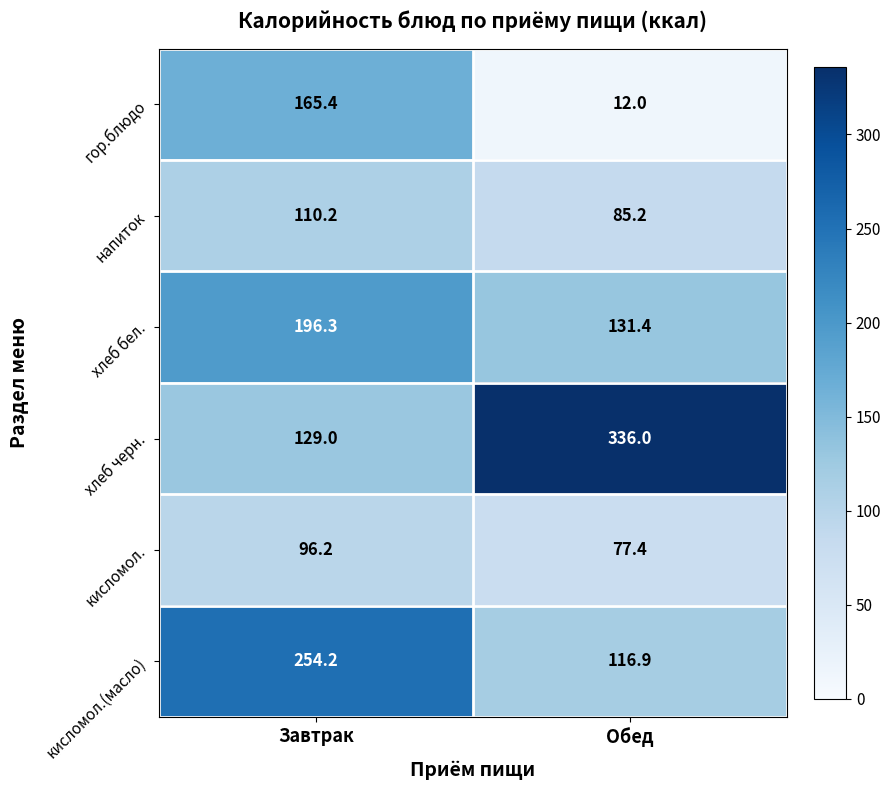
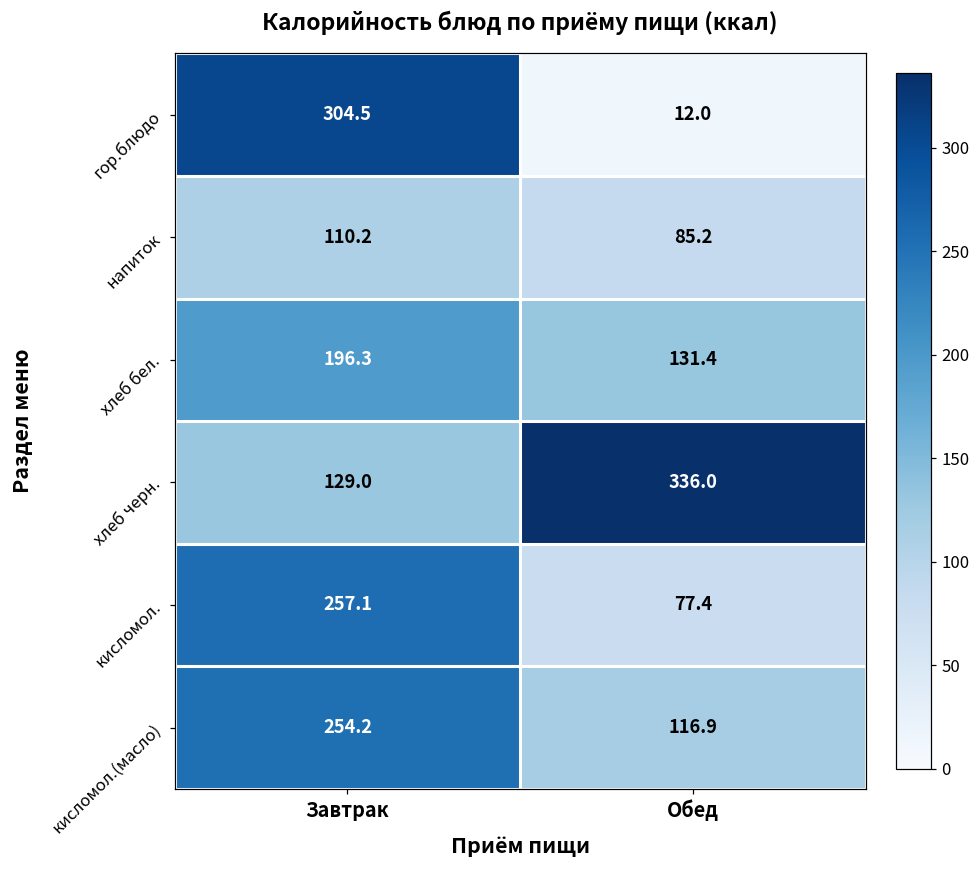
гор.блюдо, Завтрак: 165.4 -> 304.5
кисломол., Завтрак: 96.2 -> 257.1
